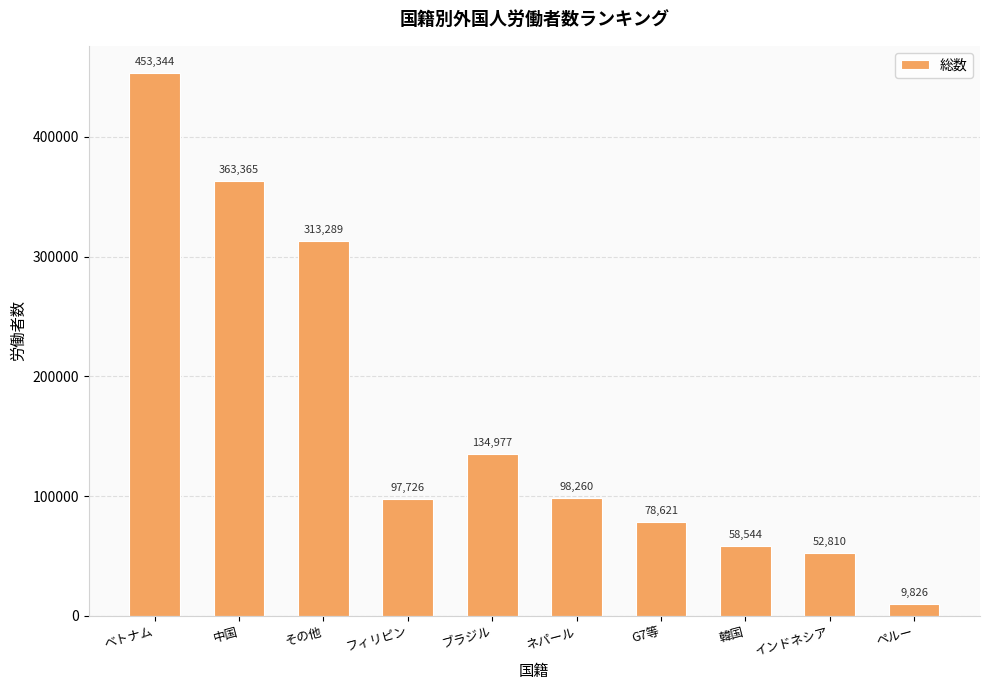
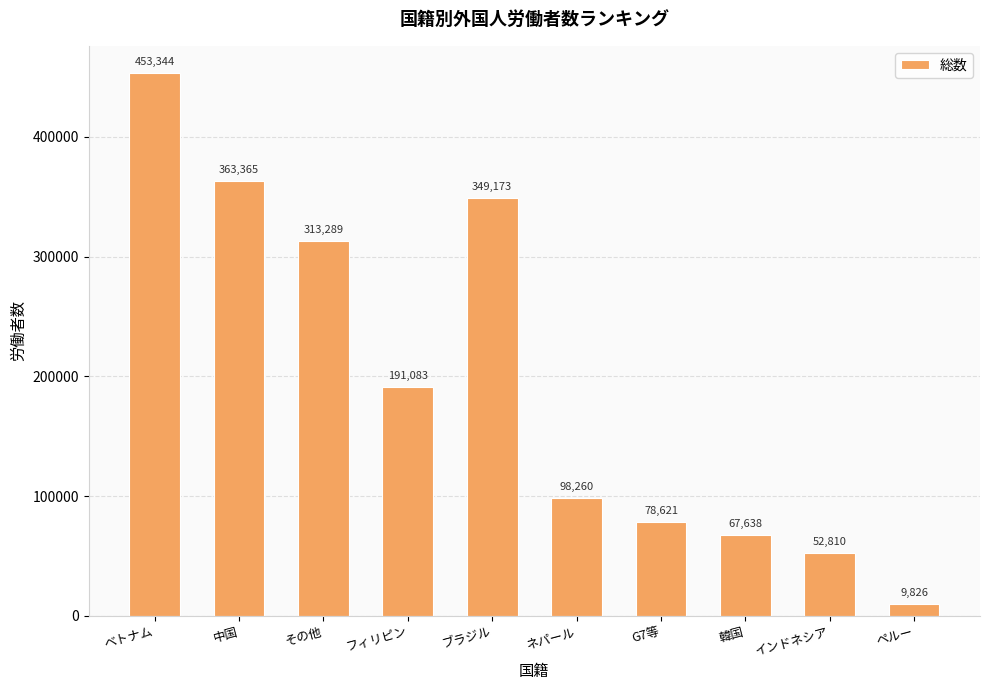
フィリピン: 97,726 -> 191,083
ブラジル: 134,977 -> 349,173
韓国: 58,544 -> 67,638
